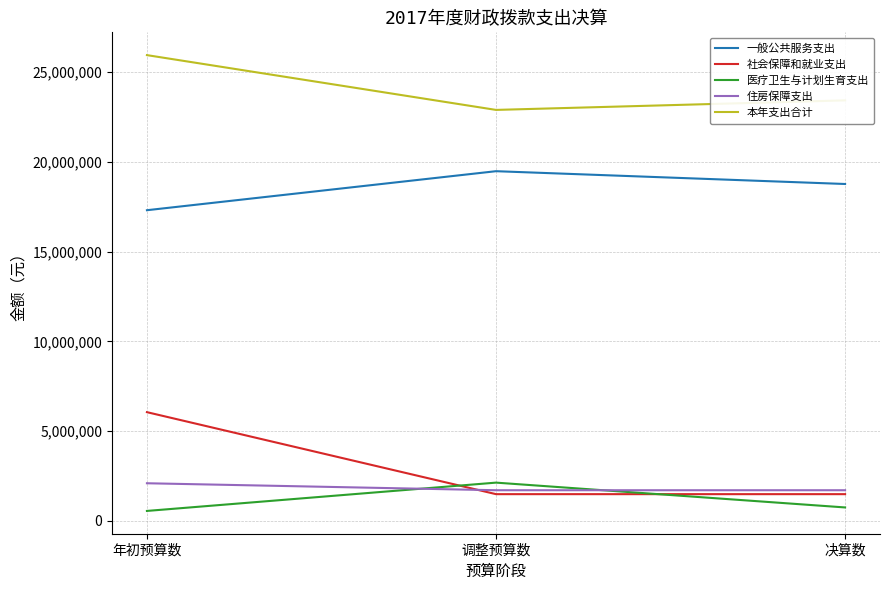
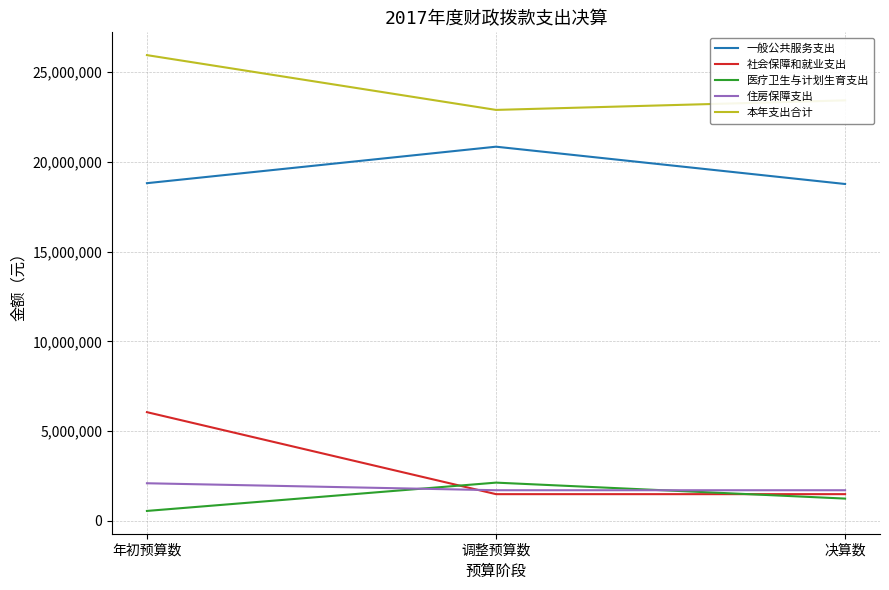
一般公共服务支出, 年初预算数: 17,300,000 -> 18,800,000
一般公共服务支出, 调整预算数: 19,500,000 -> 20,800,000
医疗卫生与计划生育支出, 决算数: 700,000 -> 1,200,000
